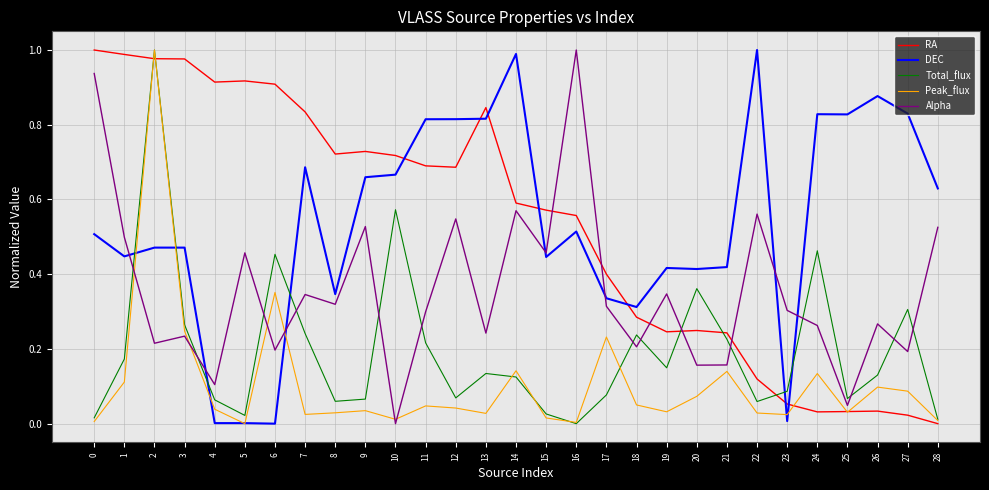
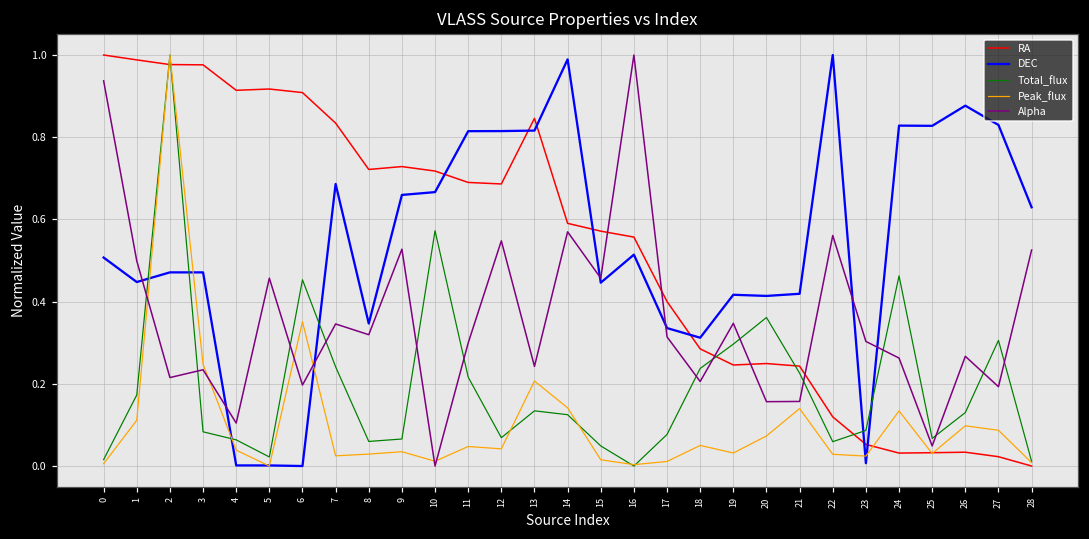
Total_flux, 3: 0.26 -> 0.08
Peak_flux, 13: 0.03 -> 0.21
Total_flux, 15: 0.03 -> 0.05
Peak_flux, 17: 0.23 -> 0.01
Total_flux, 19: 0.15 -> 0.30
